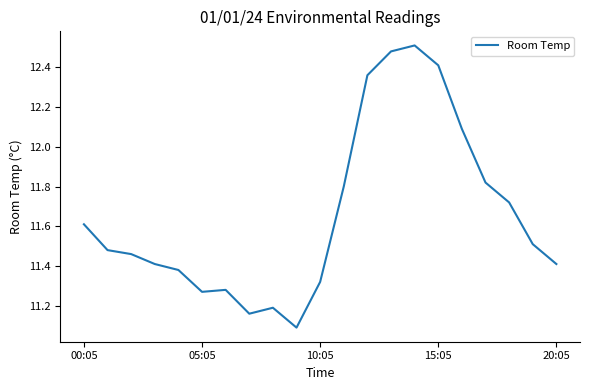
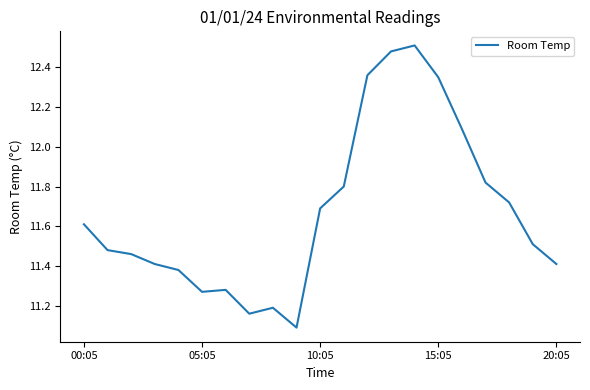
10:05: 11.32 -> 11.69
15:05: 12.41 -> 12.35
